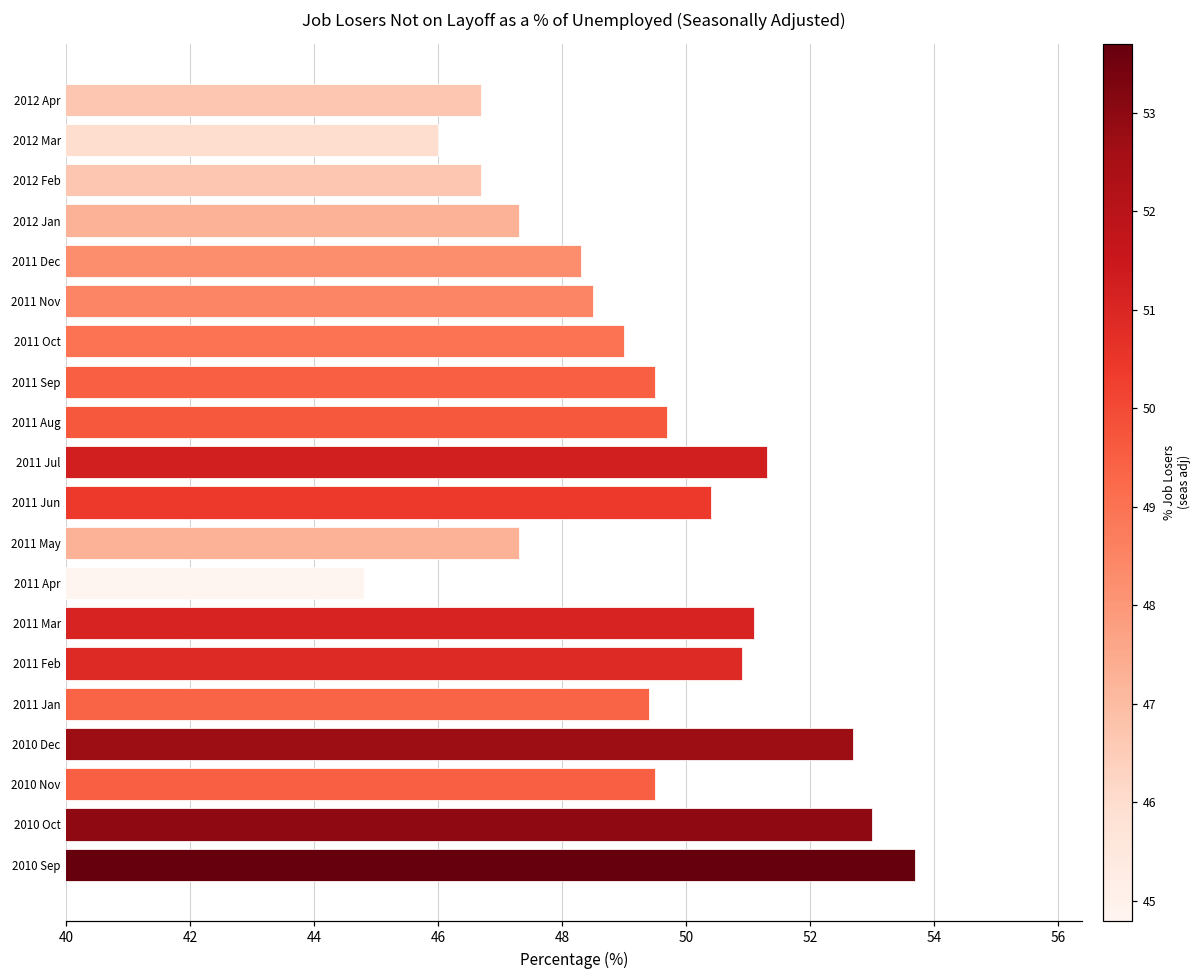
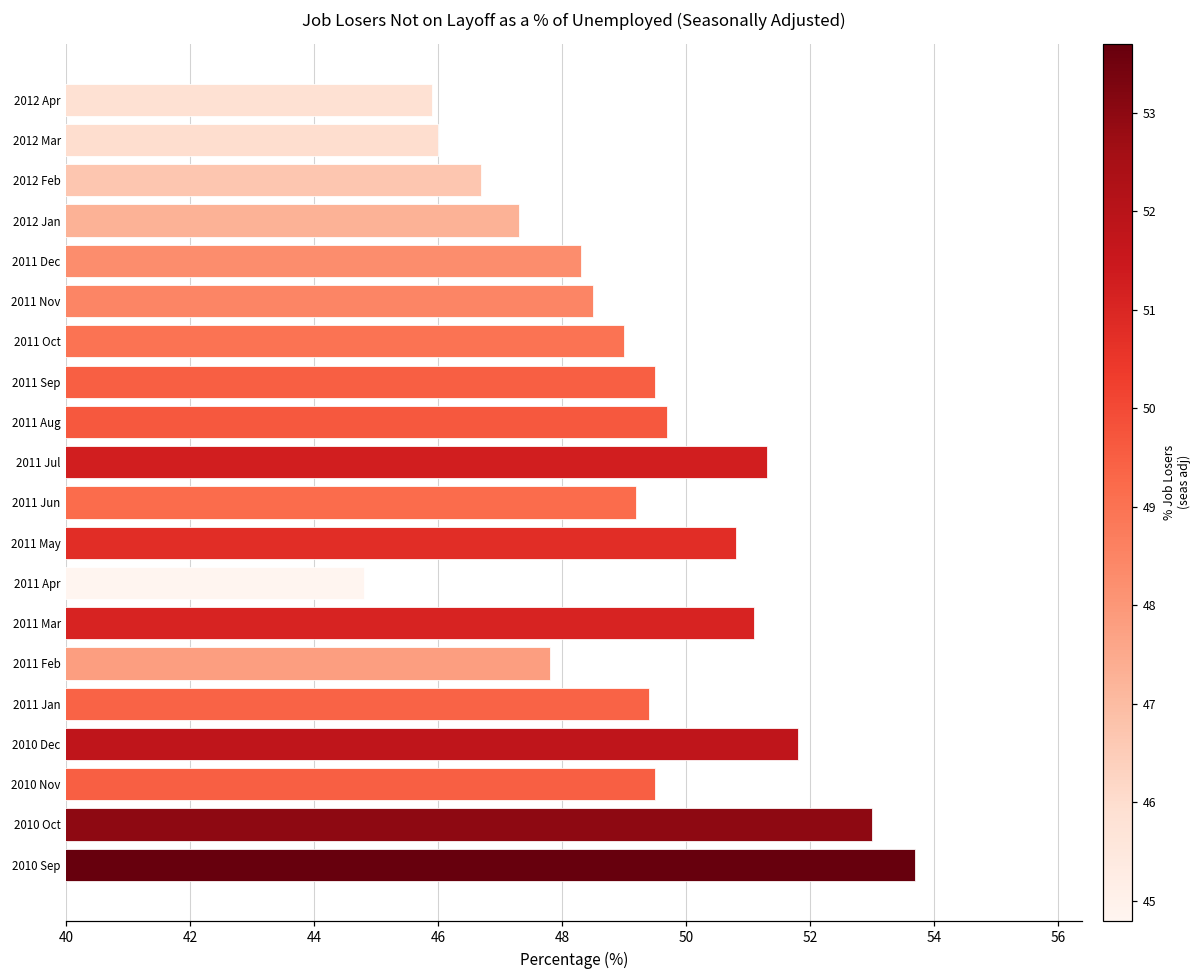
2012 Apr: 46.7 -> 45.9
2011 Jun: 50.4 -> 49.2
2011 May: 47.3 -> 50.8
2011 Feb: 50.9 -> 47.8
2010 Dec: 52.7 -> 51.8
